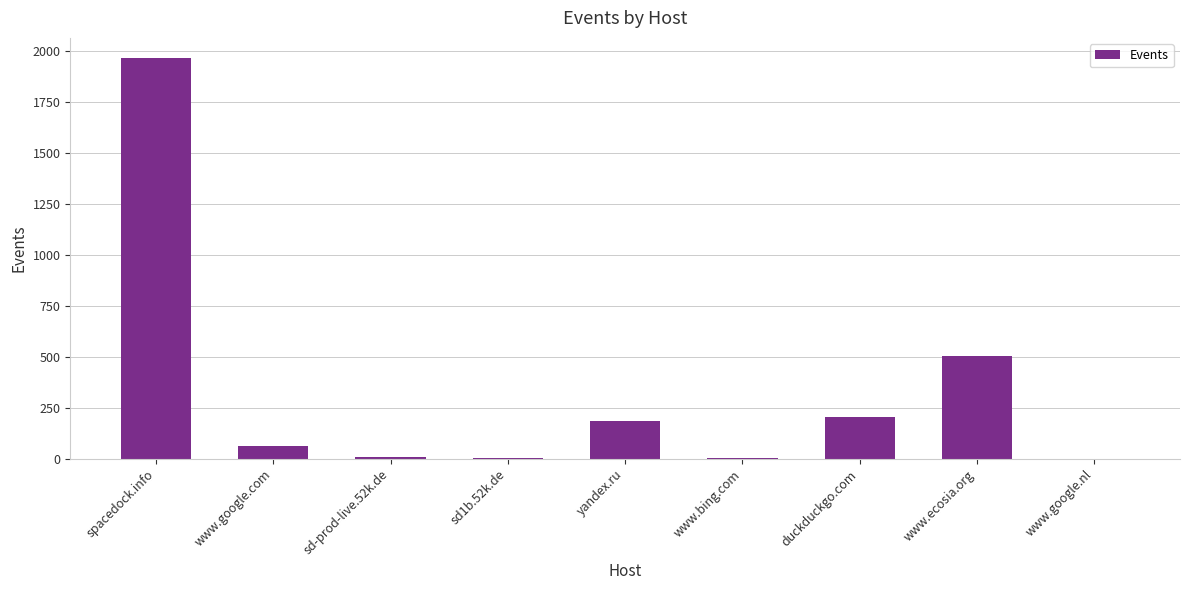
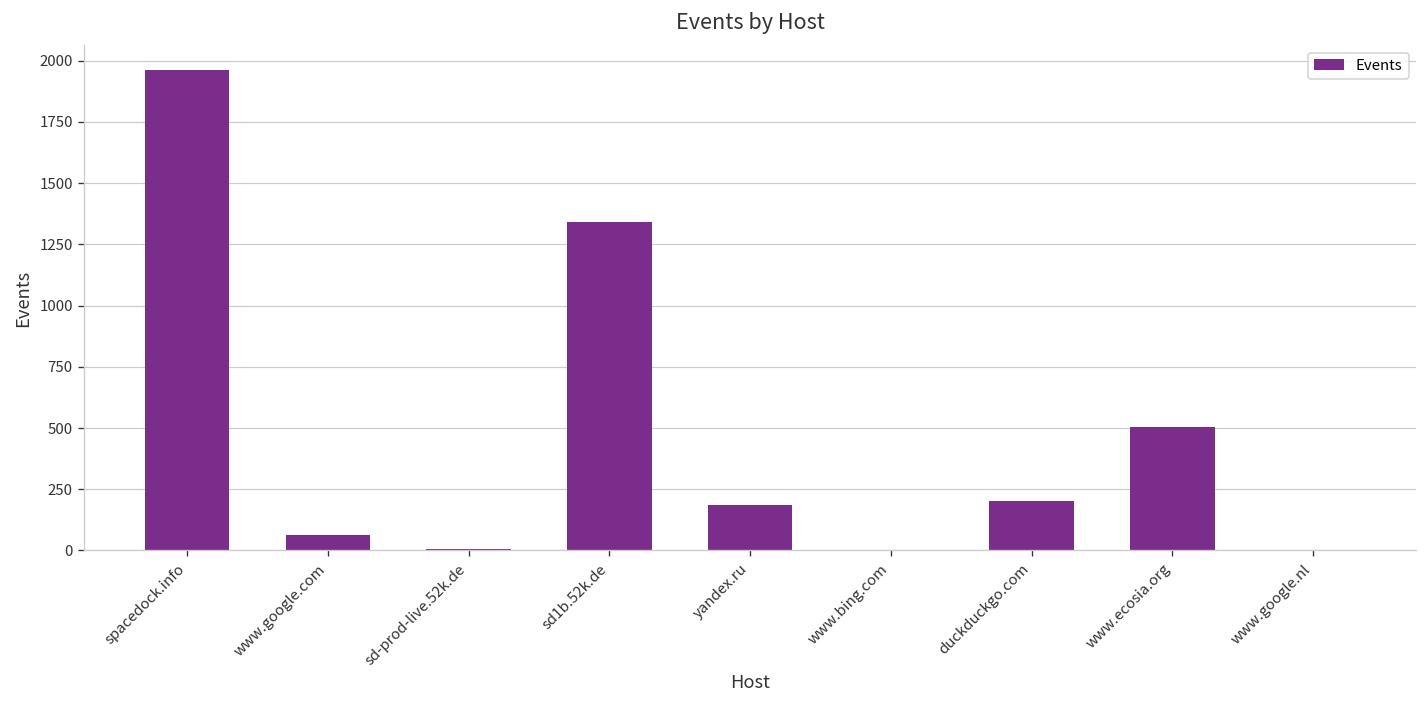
sd1b.52k.de: 10 -> 1340
